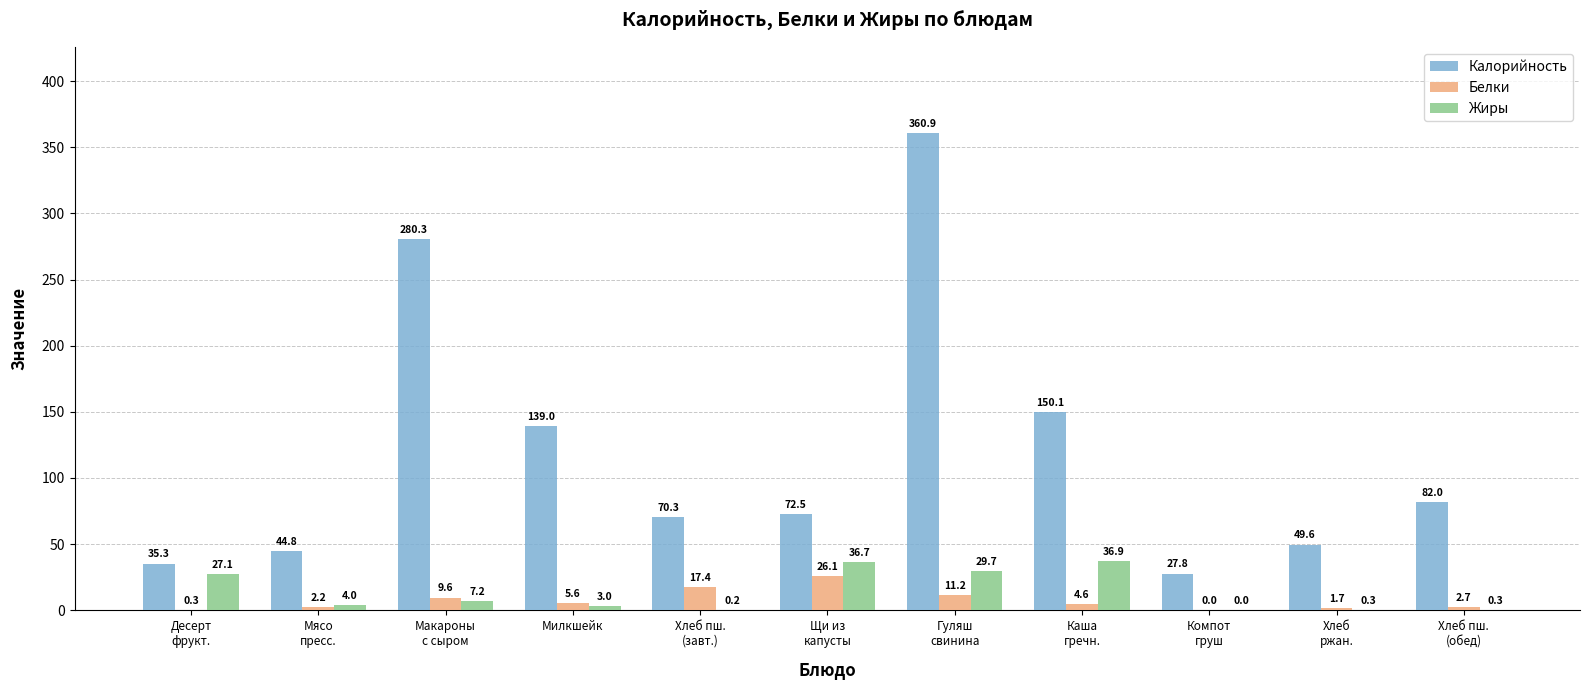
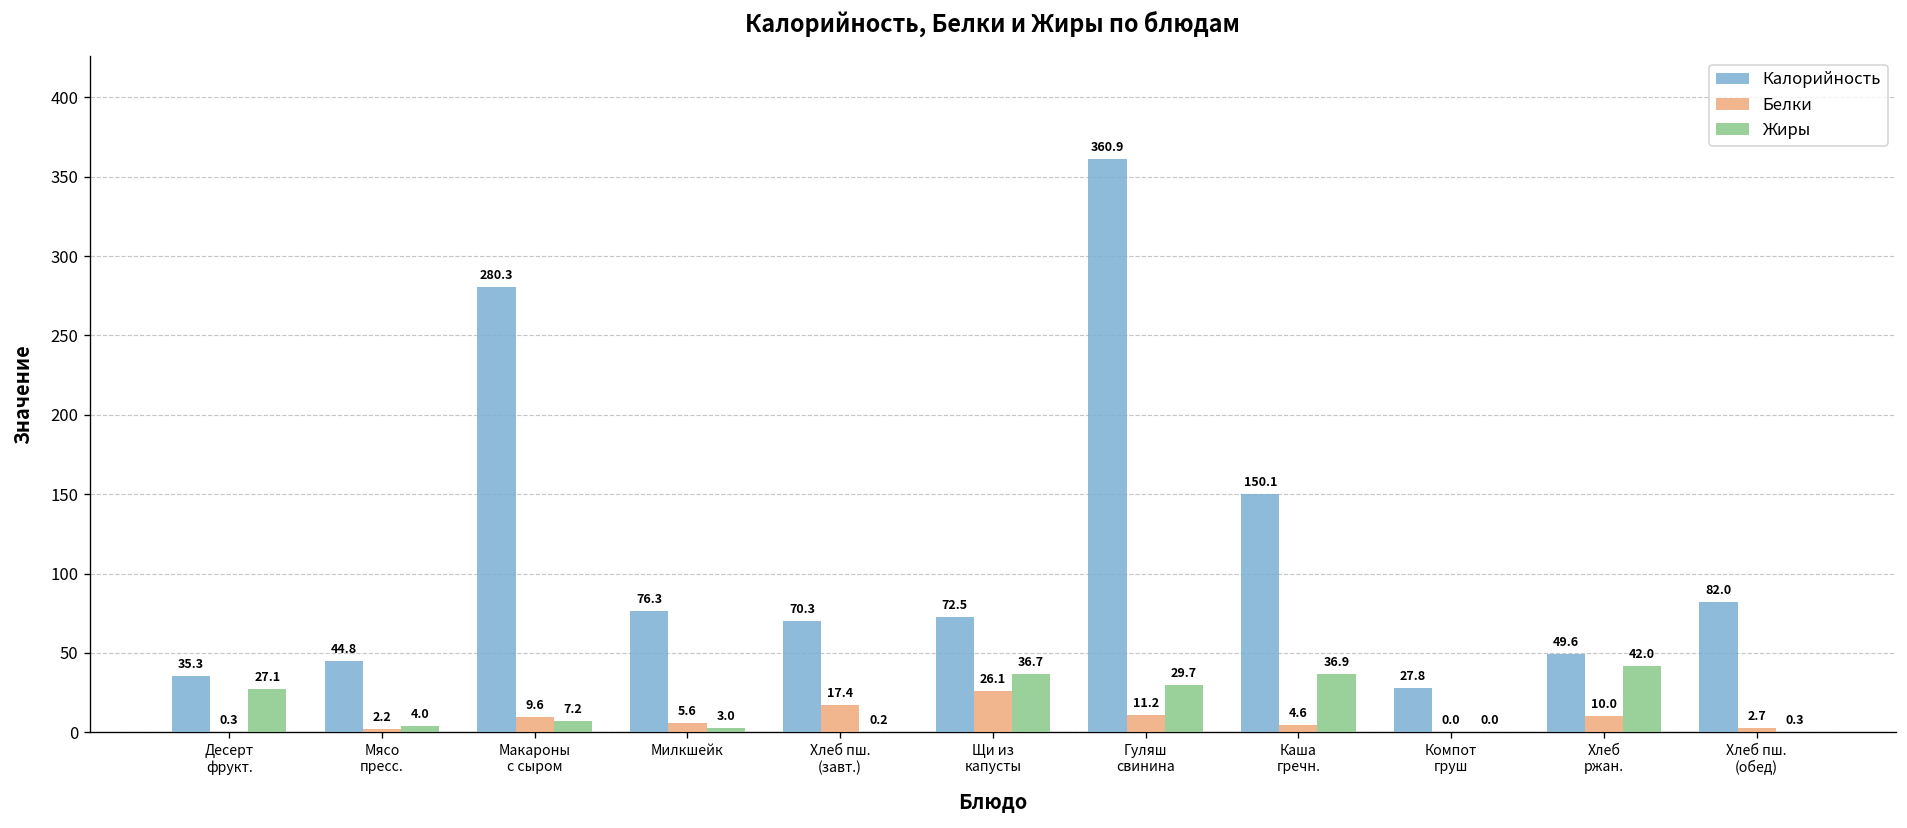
Калорийность, Милкшейк: 139.0 -> 76.3
Белки, Хлеб ржан.: 1.7 -> 10.0
Жиры, Хлеб ржан.: 0.3 -> 42.0
